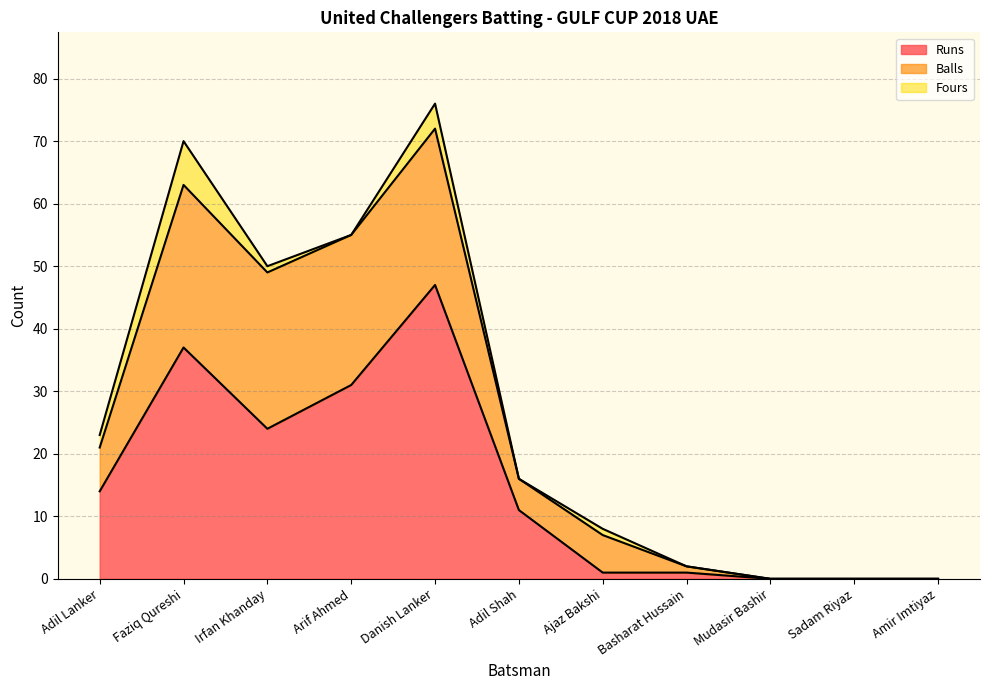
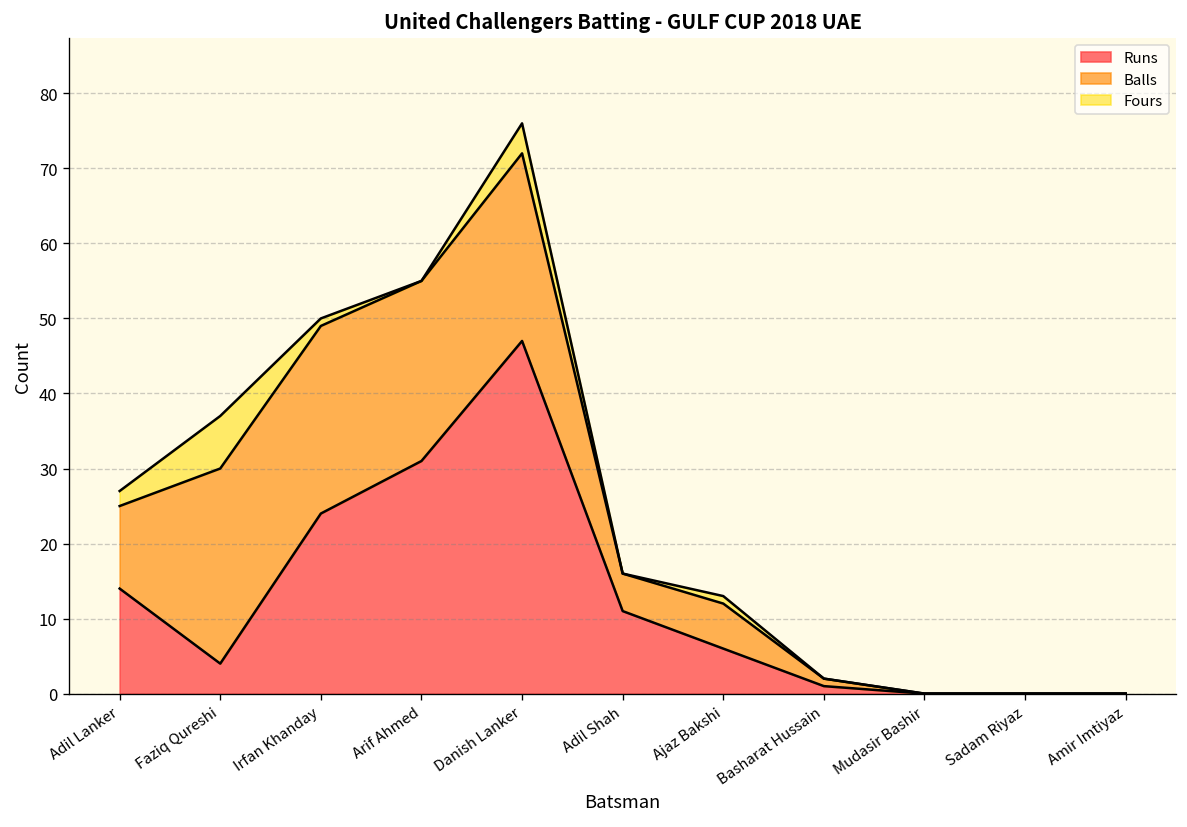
Balls, Adil Lanker: 7 -> 11
Runs, Faziq Qureshi: 37 -> 4
Runs, Ajaz Bakshi: 1 -> 6
